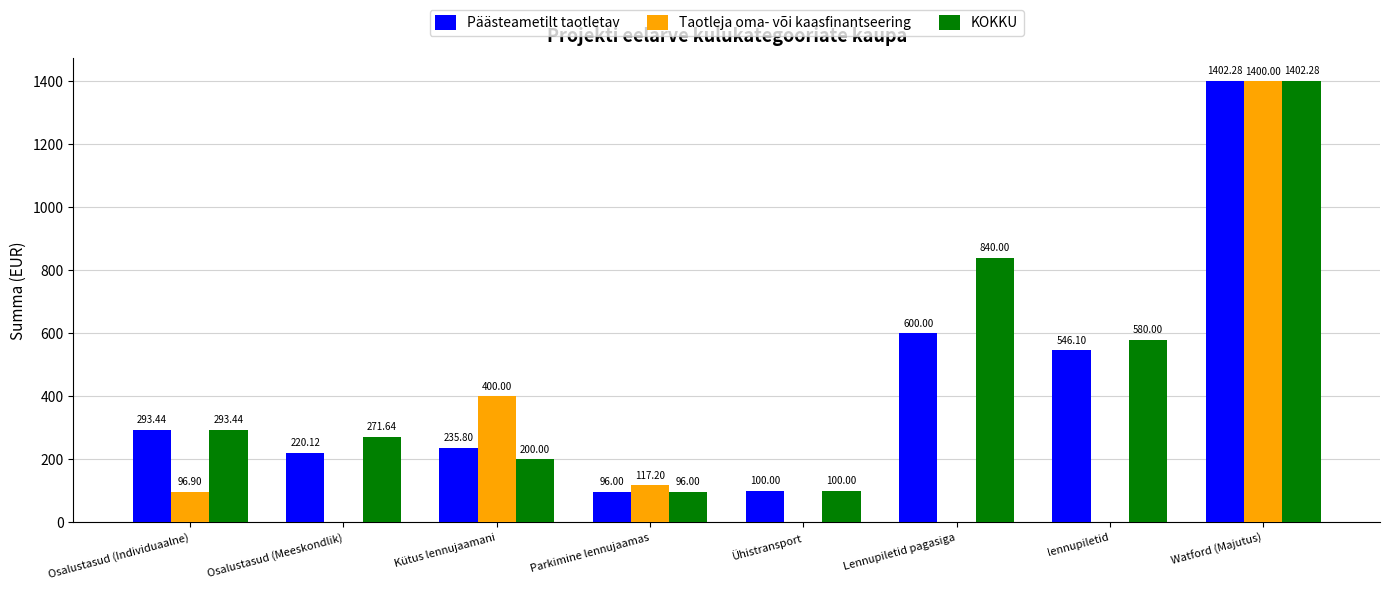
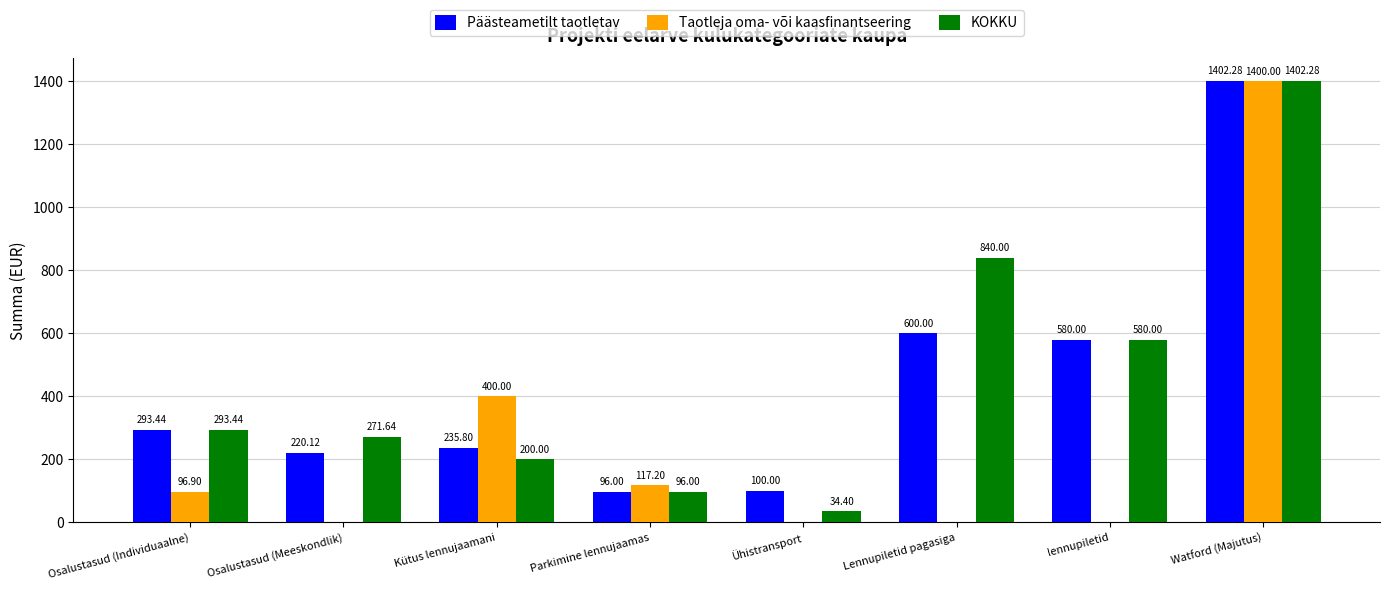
KOKKU, Ühistransport: 100.00 -> 34.40
Päästeametilt taotletav, lennupiletid: 546.10 -> 580.00
